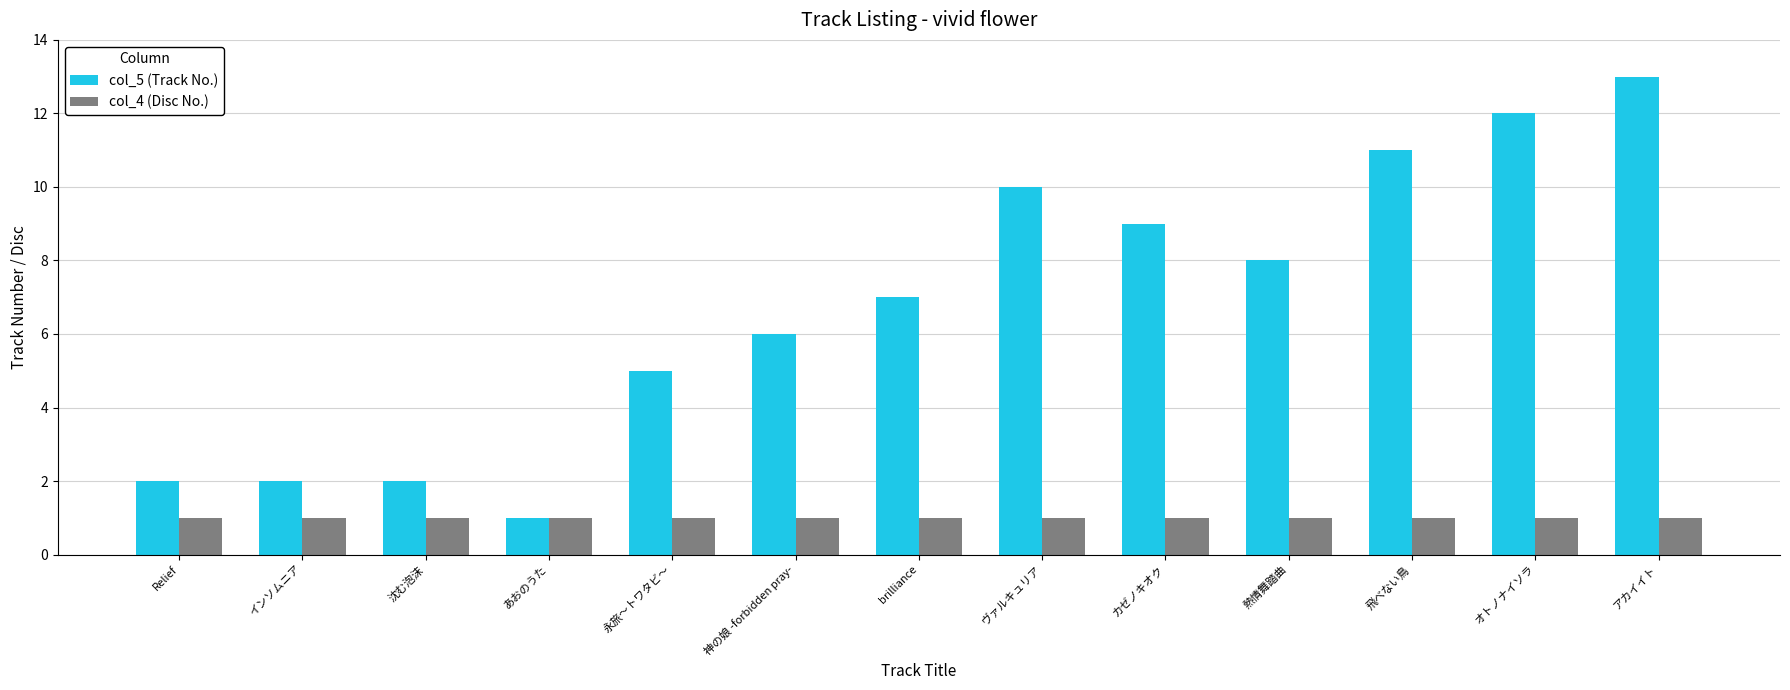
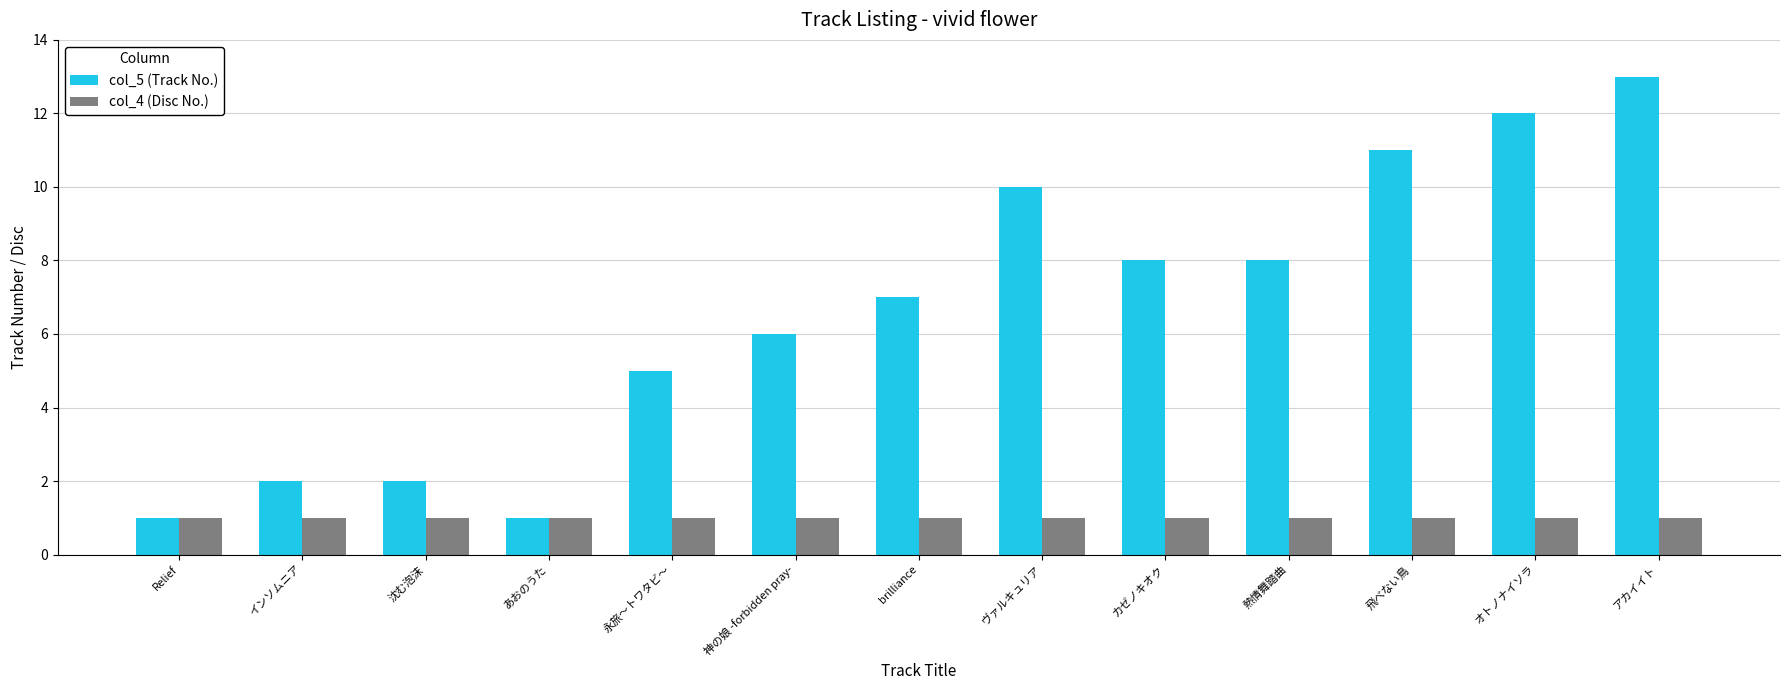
col_5 (Track No.), Relief: 2 -> 1
col_5 (Track No.), カゼノキオク: 9 -> 8
